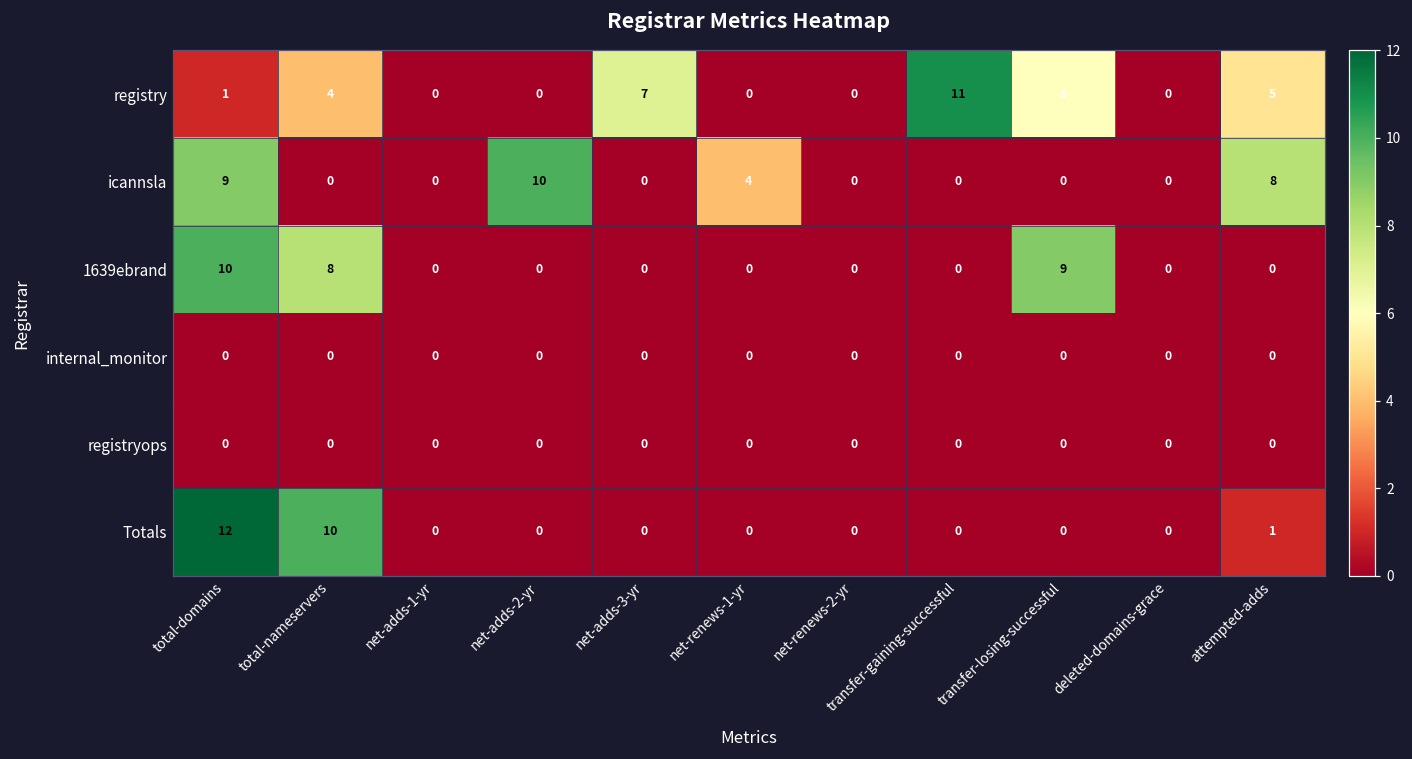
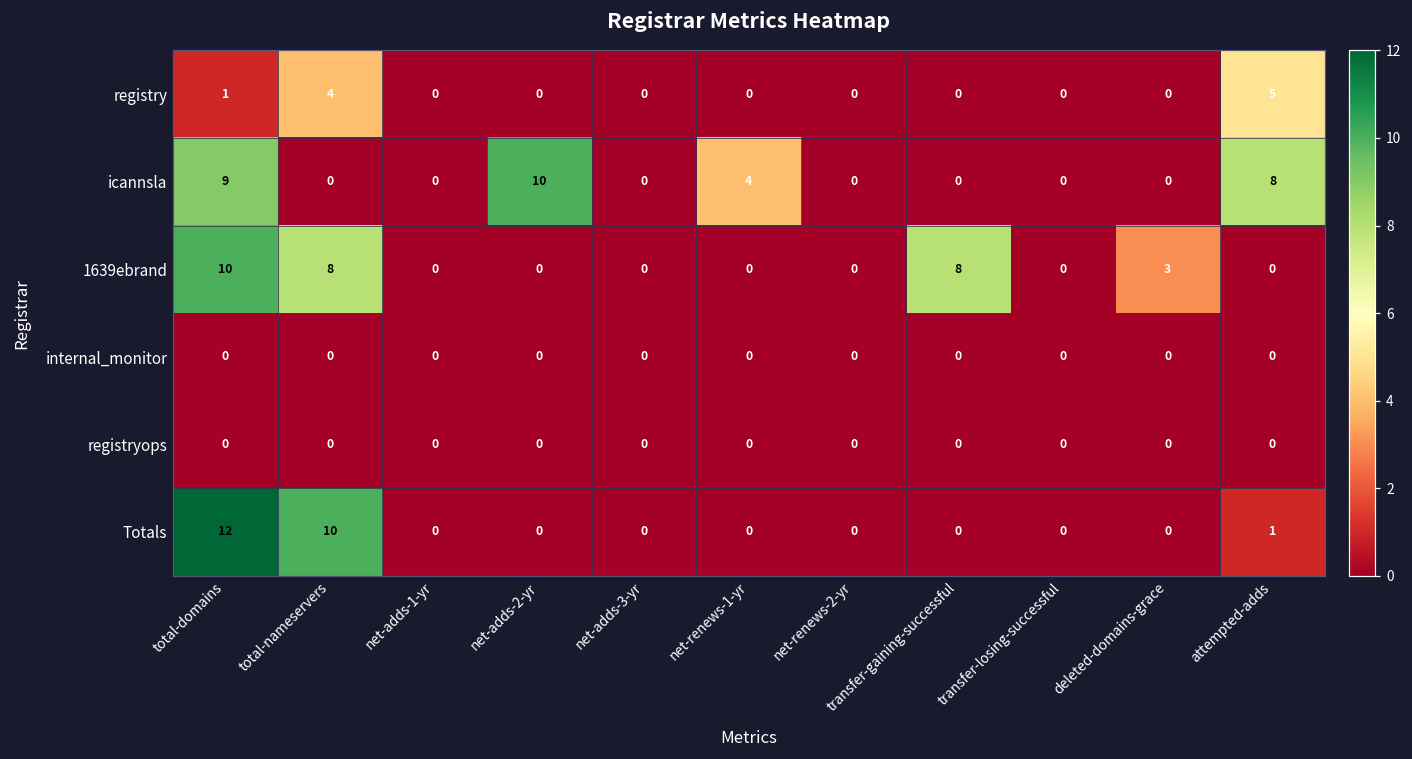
registry, net-adds-3-yr: 7 -> 0
registry, transfer-gaining-successful: 11 -> 0
registry, transfer-losing-successful: 6 -> 0
1639ebrand, transfer-gaining-successful: 0 -> 8
1639ebrand, transfer-losing-successful: 9 -> 0
1639ebrand, deleted-domains-grace: 0 -> 3
